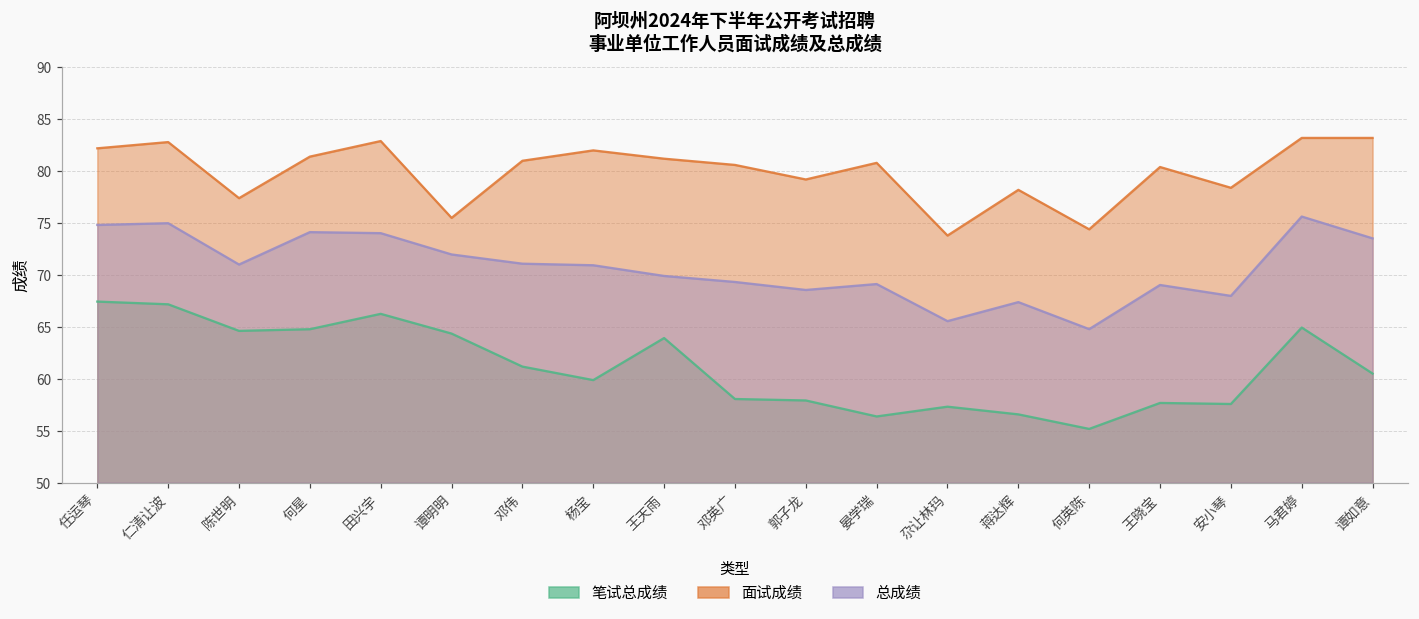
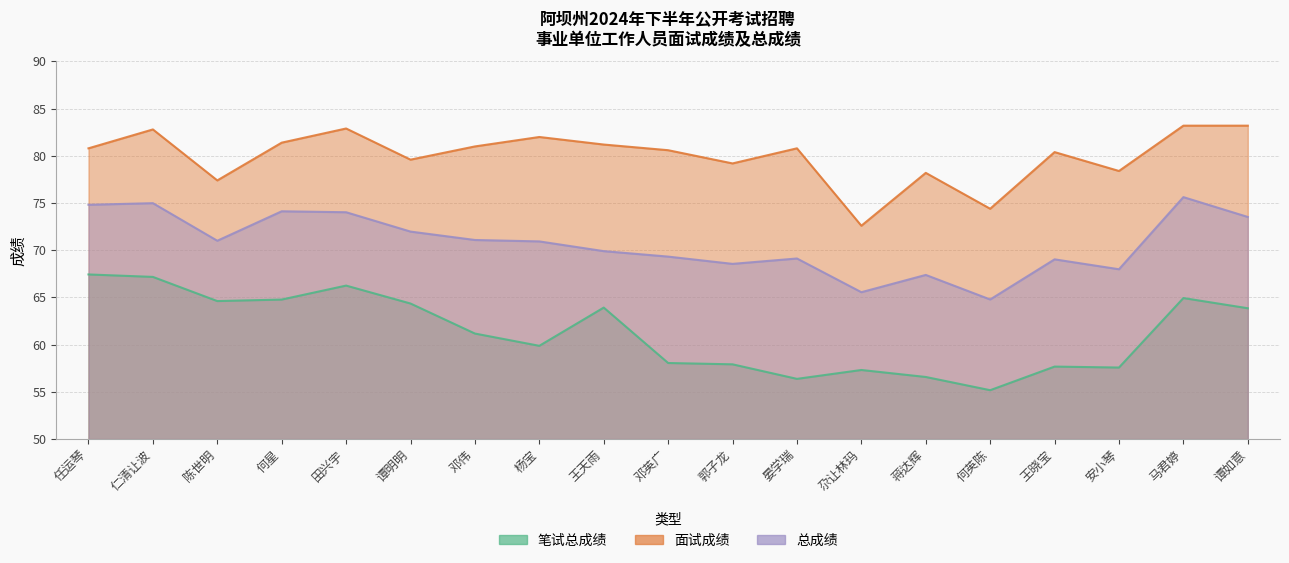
面试成绩, 任运琴: 82 -> 81
面试成绩, 谭明明: 76 -> 80
面试成绩, 尕让林玛: 74 -> 73
笔试总成绩, 谭如意: 61 -> 64
